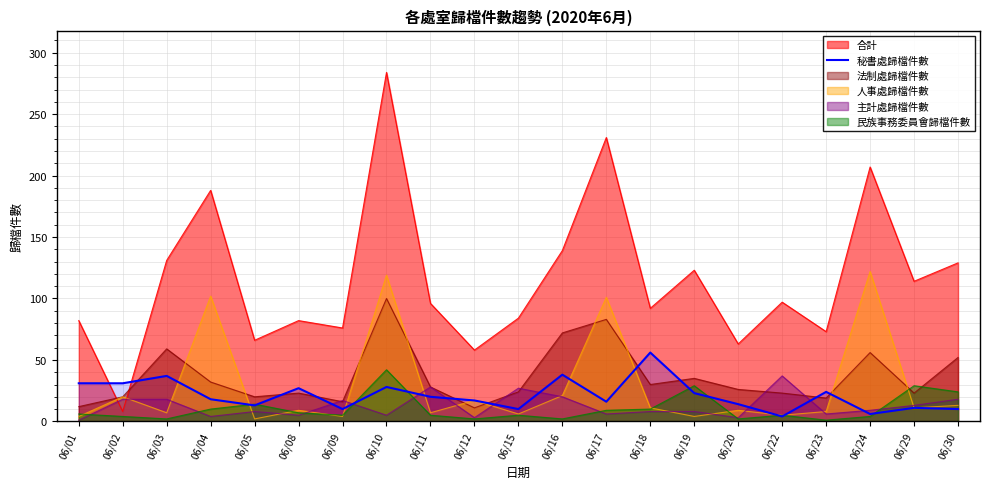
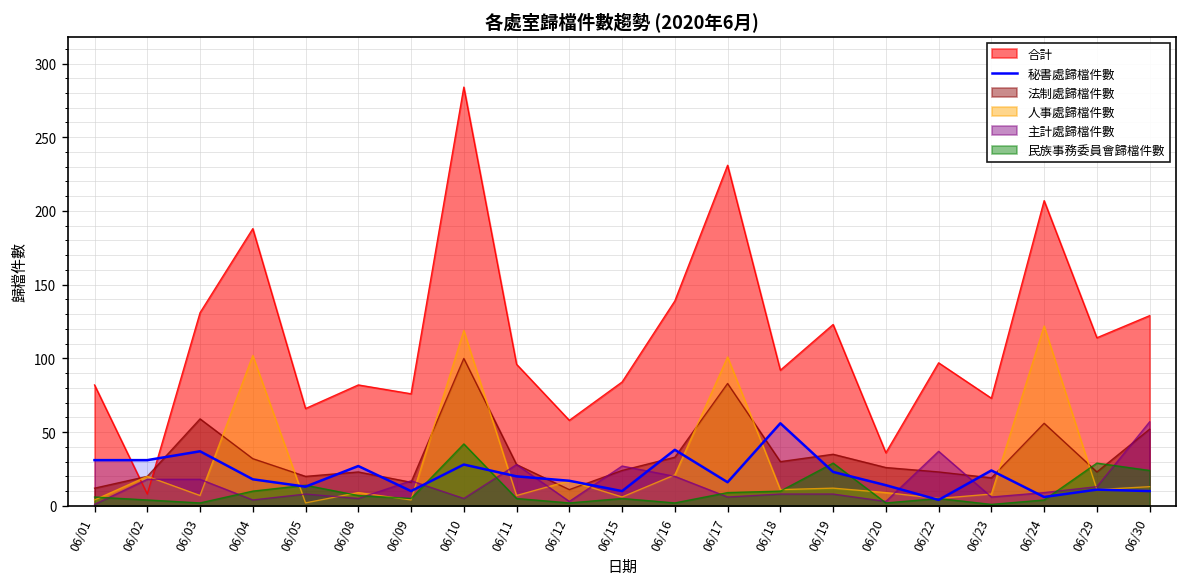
法制處歸檔件數, 06/16: 72 -> 33
人事處歸檔件數, 06/19: 4 -> 12
合計, 06/20: 63 -> 36
主計處歸檔件數, 06/30: 18 -> 57
